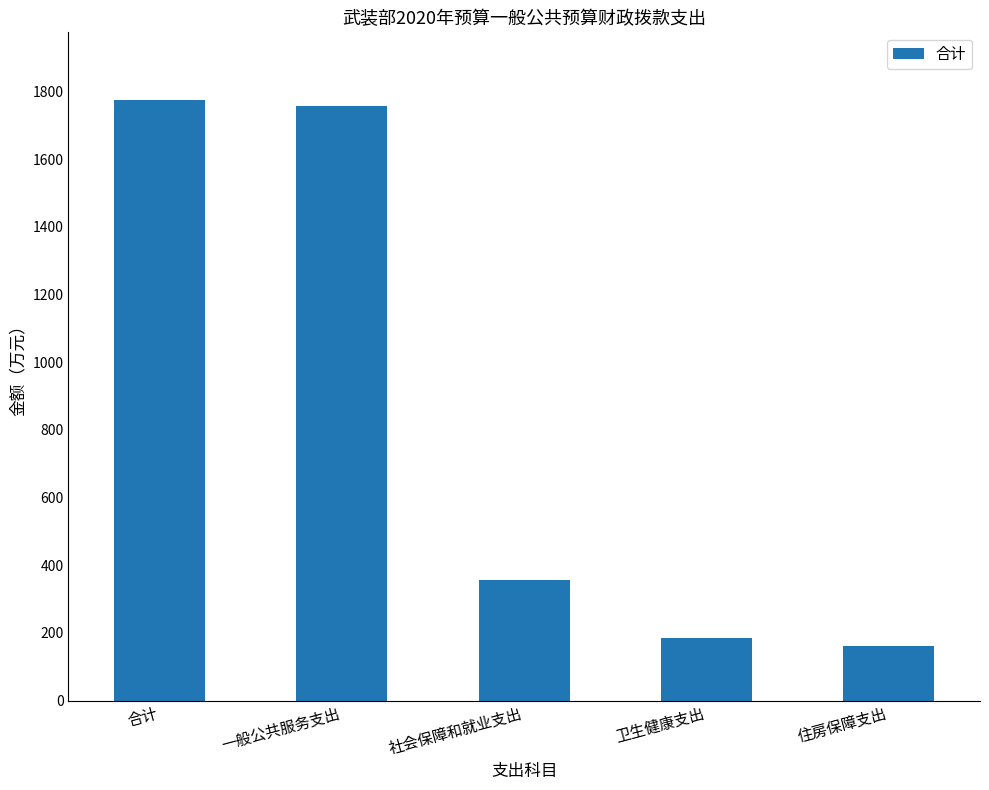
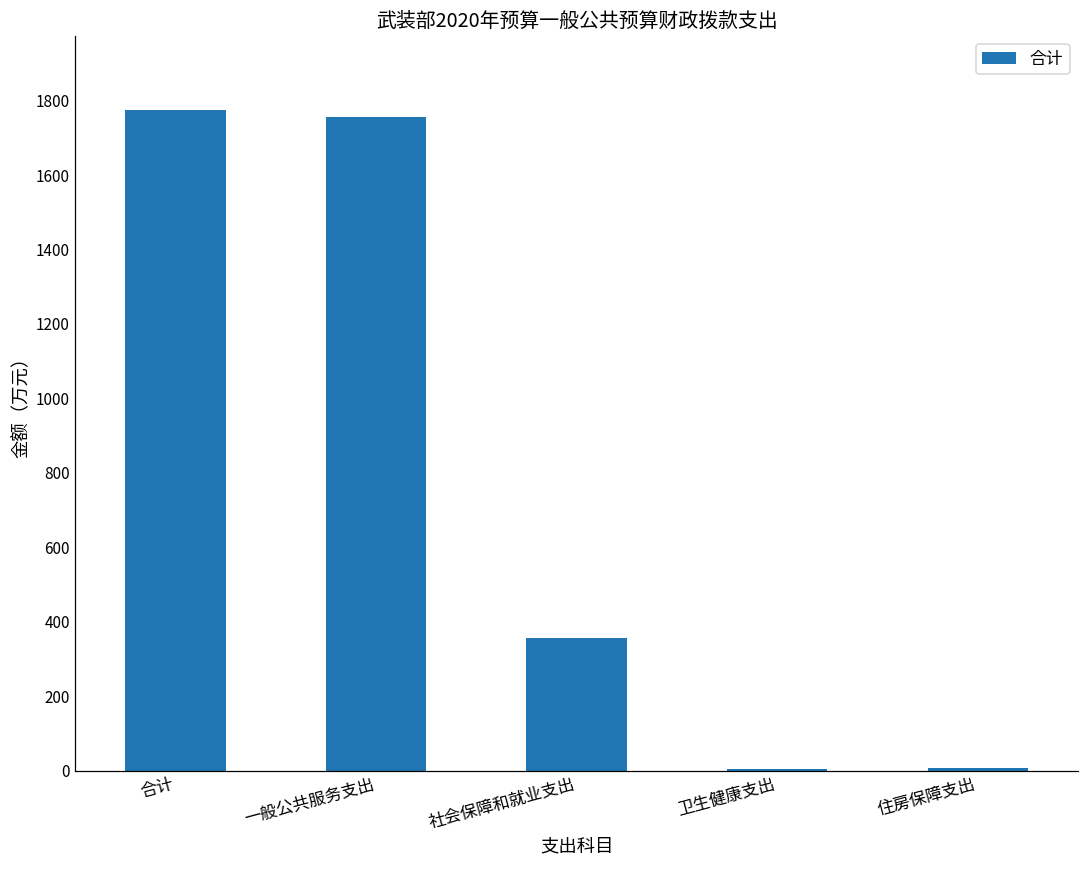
卫生健康支出: 180 -> 0
住房保障支出: 160 -> 10
